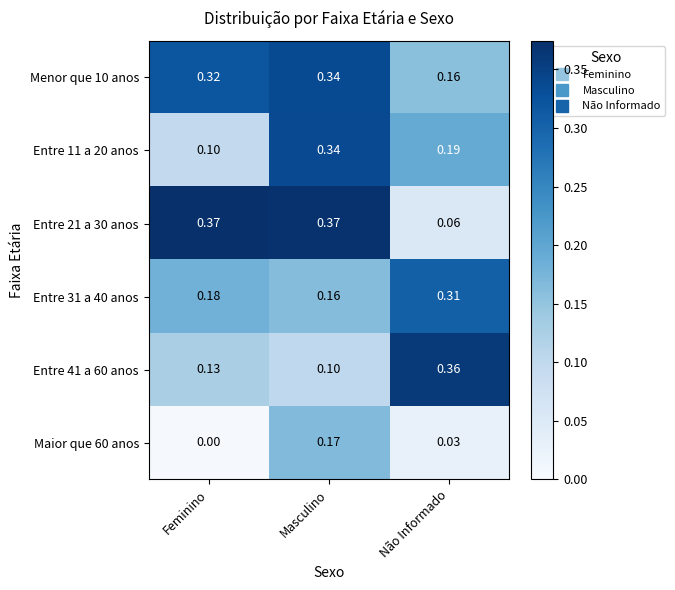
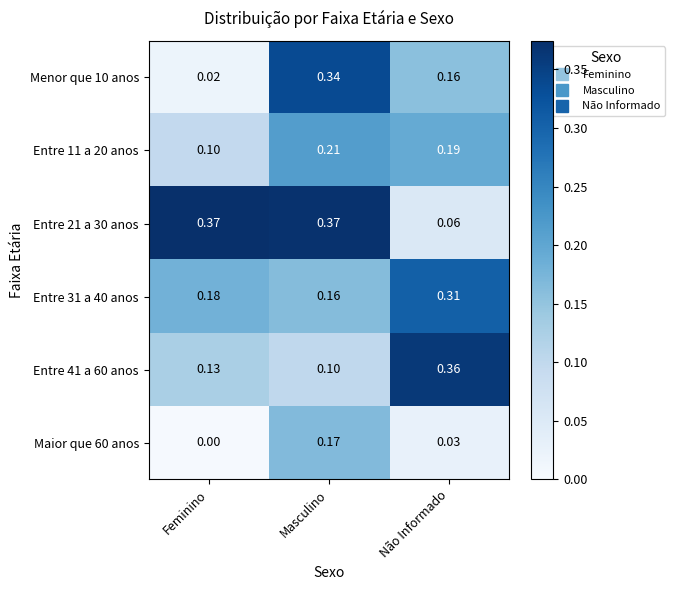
Menor que 10 anos, Feminino: 0.32 -> 0.02
Entre 11 a 20 anos, Masculino: 0.34 -> 0.21
